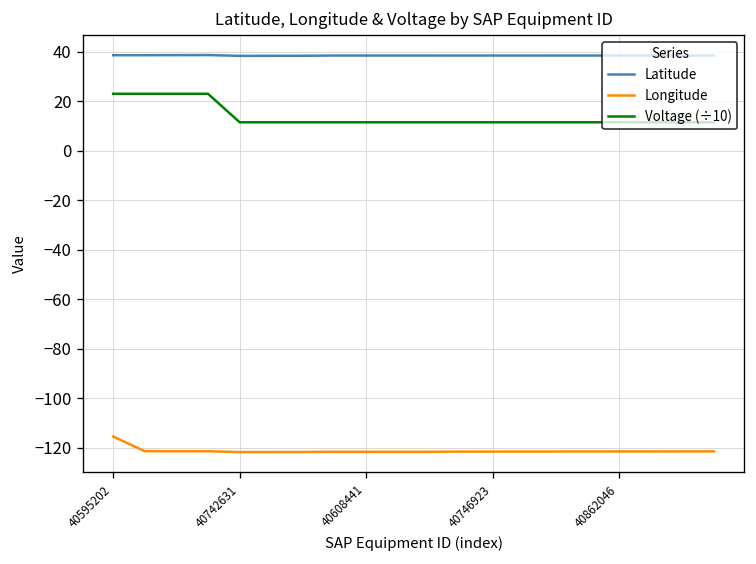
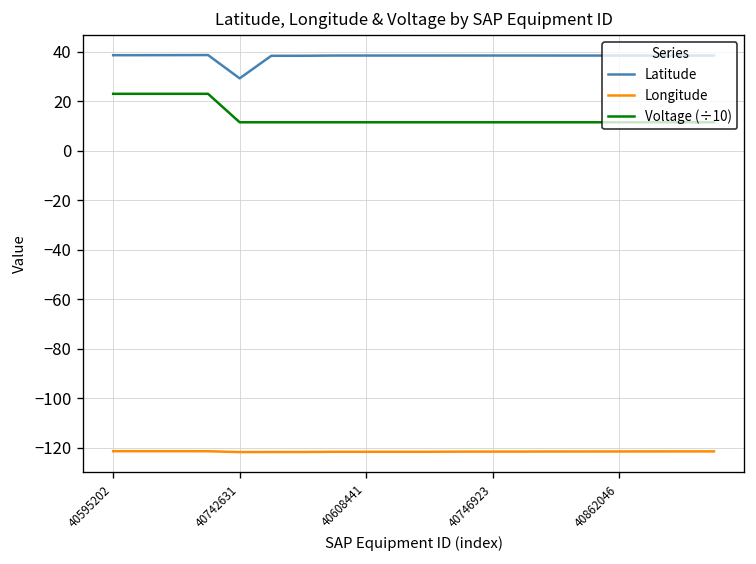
Longitude, 40595202: -115 -> -121
Latitude, 40742631: 38 -> 29
